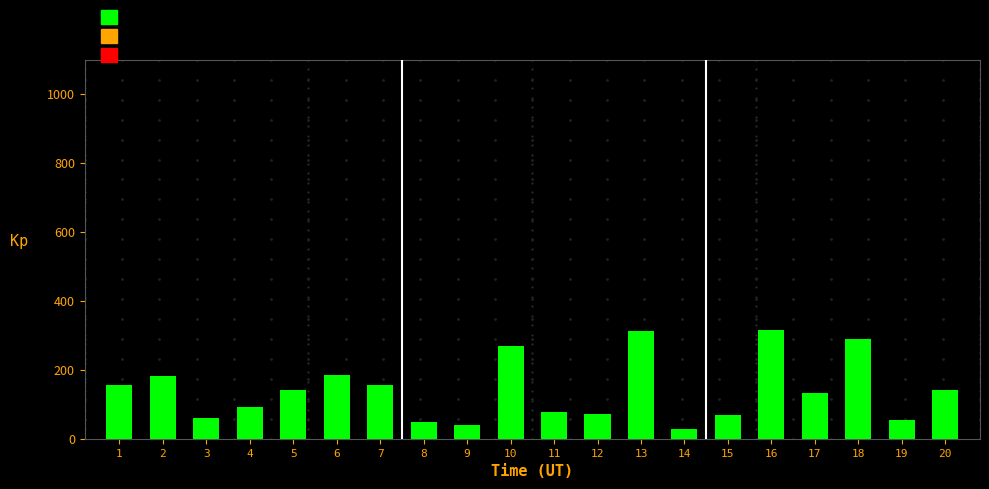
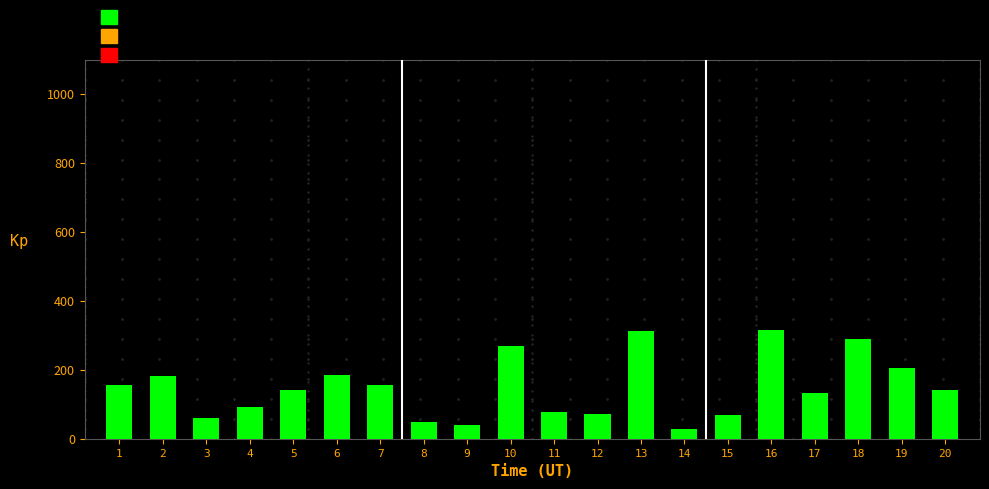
19: 50 -> 210
